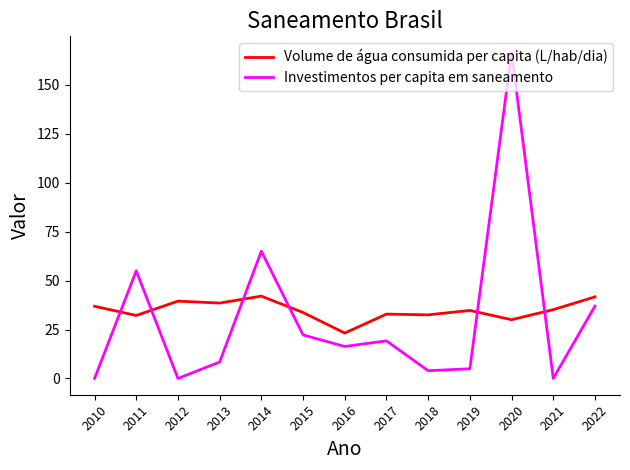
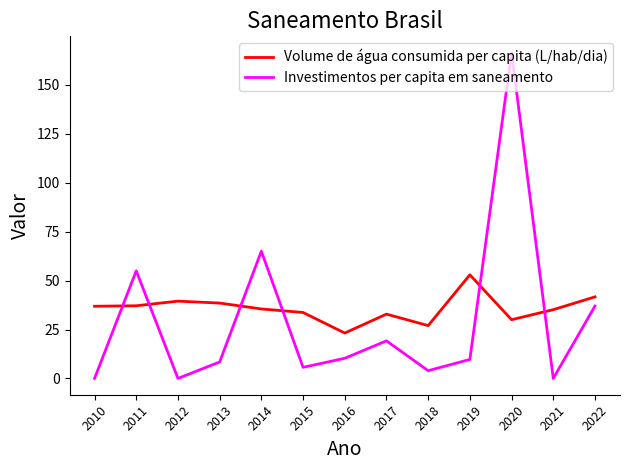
Volume de água consumida per capita (L/hab/dia), 2011: 32 -> 37
Volume de água consumida per capita (L/hab/dia), 2014: 42 -> 36
Investimentos per capita em saneamento, 2015: 22 -> 6
Investimentos per capita em saneamento, 2016: 16 -> 10
Volume de água consumida per capita (L/hab/dia), 2018: 33 -> 27
Volume de água consumida per capita (L/hab/dia), 2019: 35 -> 53
Investimentos per capita em saneamento, 2019: 5 -> 10
